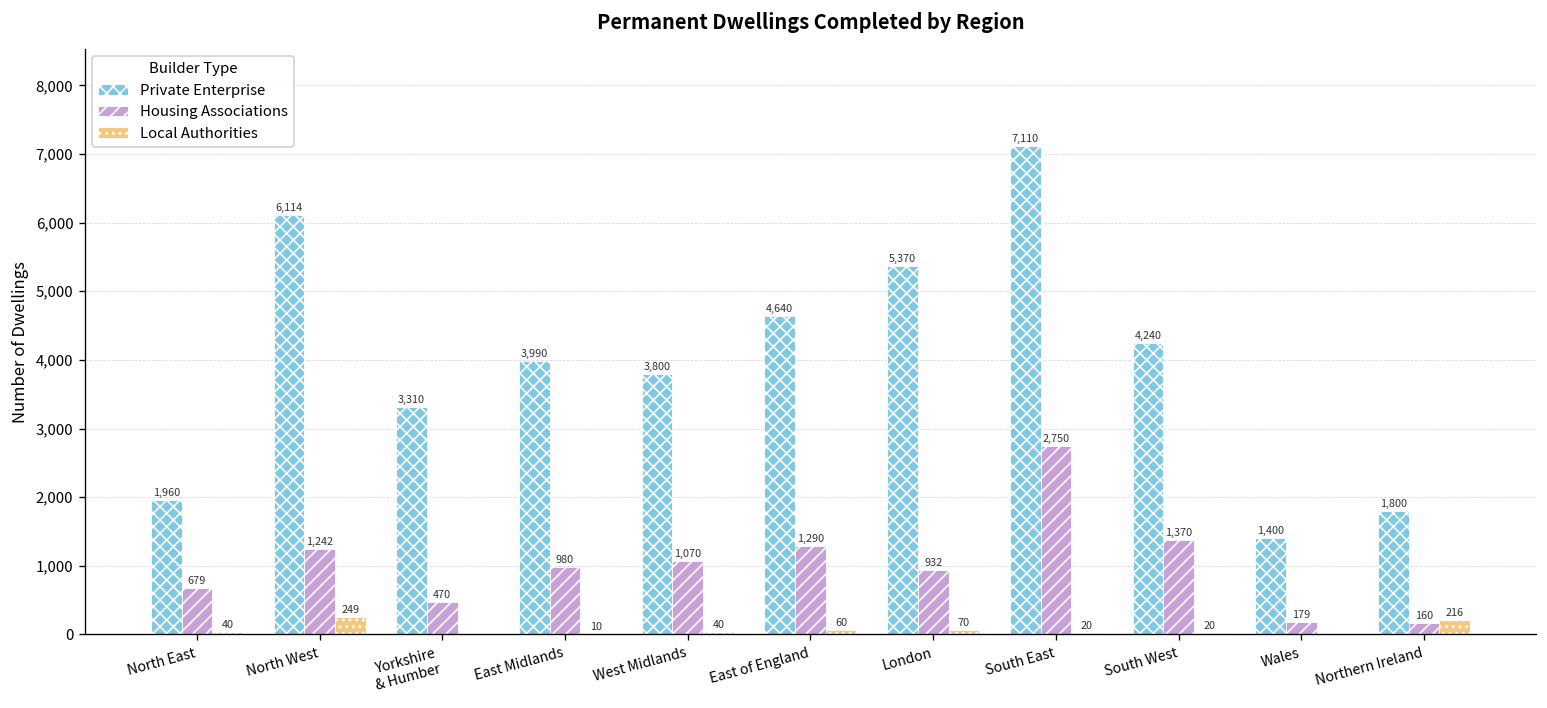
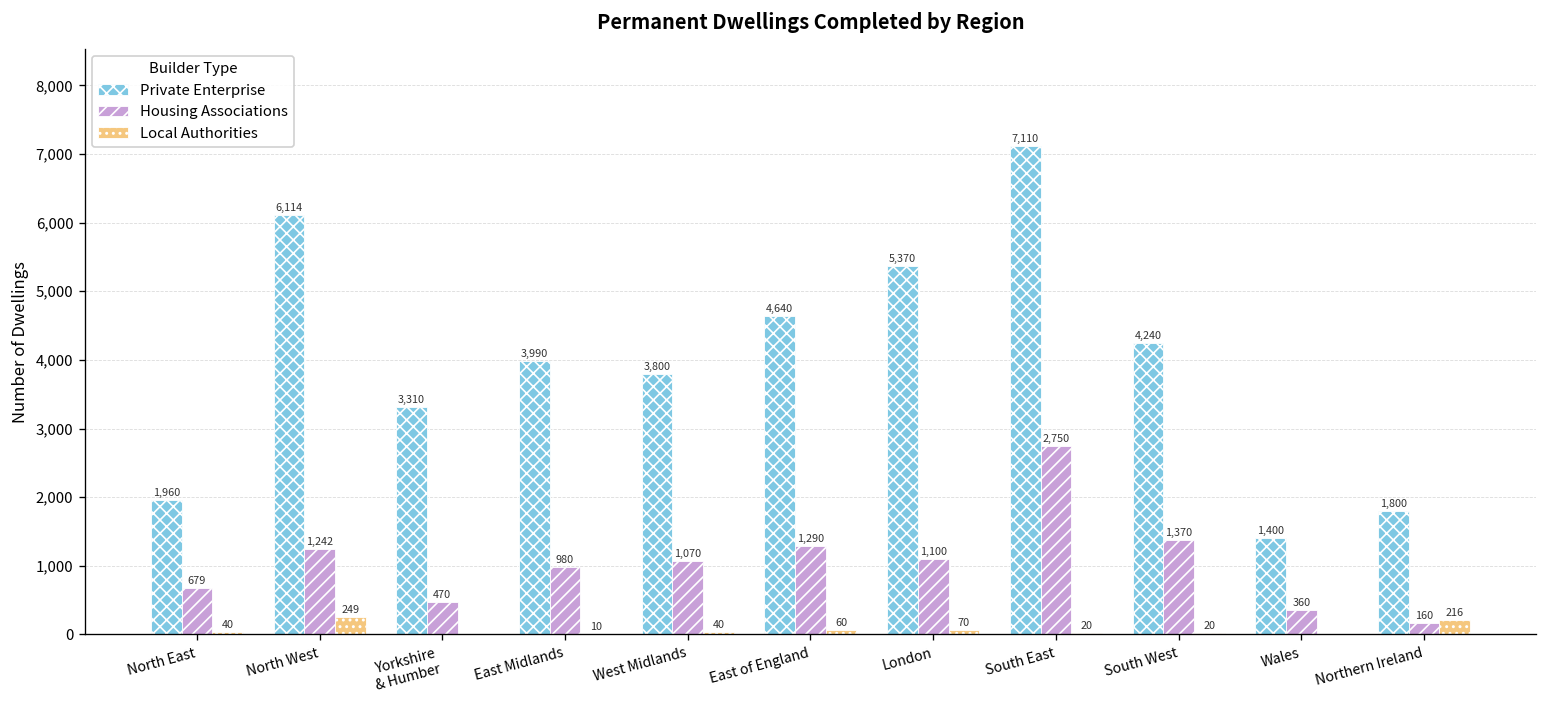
Housing Associations, London: 932 -> 1,100
Housing Associations, Wales: 179 -> 360
